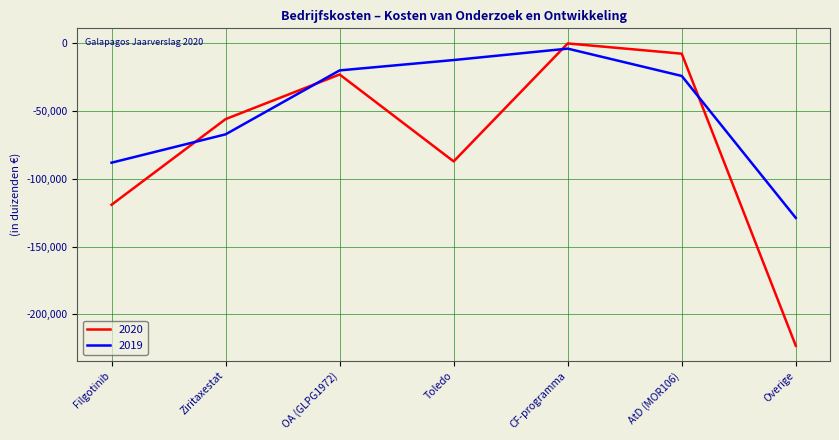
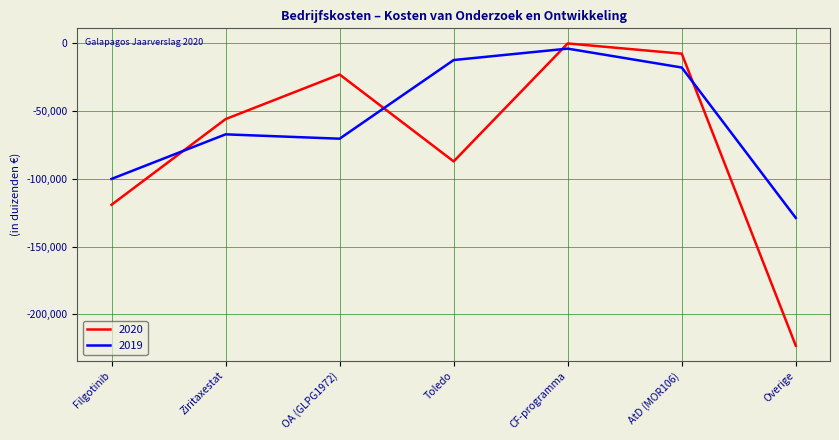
2019, Filgotinib: -88,000 -> -100,000
2019, OA (GLPG1972): -20,000 -> -70,000
2019, AtD (MOR106): -24,000 -> -18,000
